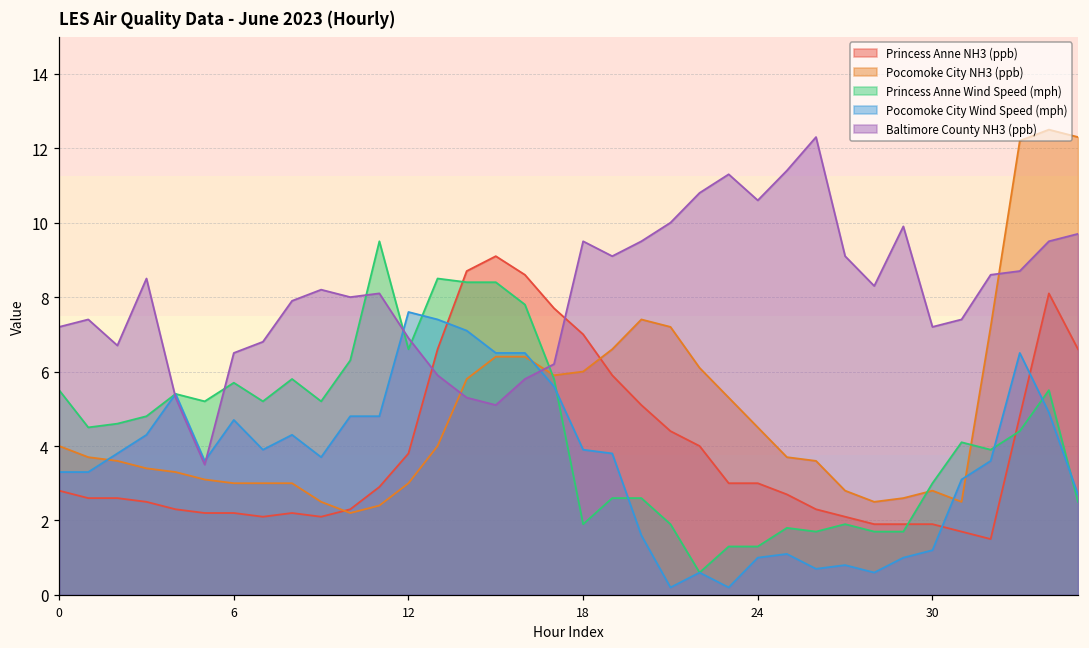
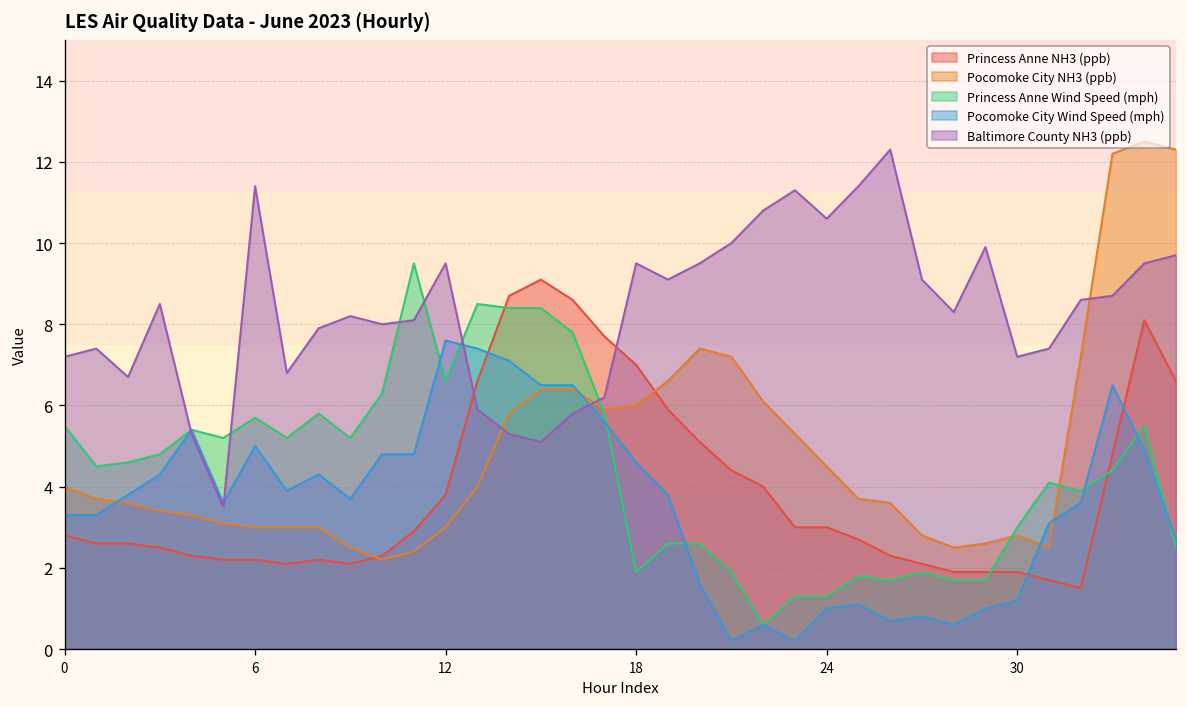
Pocomoke City Wind Speed (mph), 6: 4.7 -> 5.0
Baltimore County NH3 (ppb), 6: 6.5 -> 11.4
Baltimore County NH3 (ppb), 12: 6.9 -> 9.5
Pocomoke City Wind Speed (mph), 18: 3.9 -> 4.6
